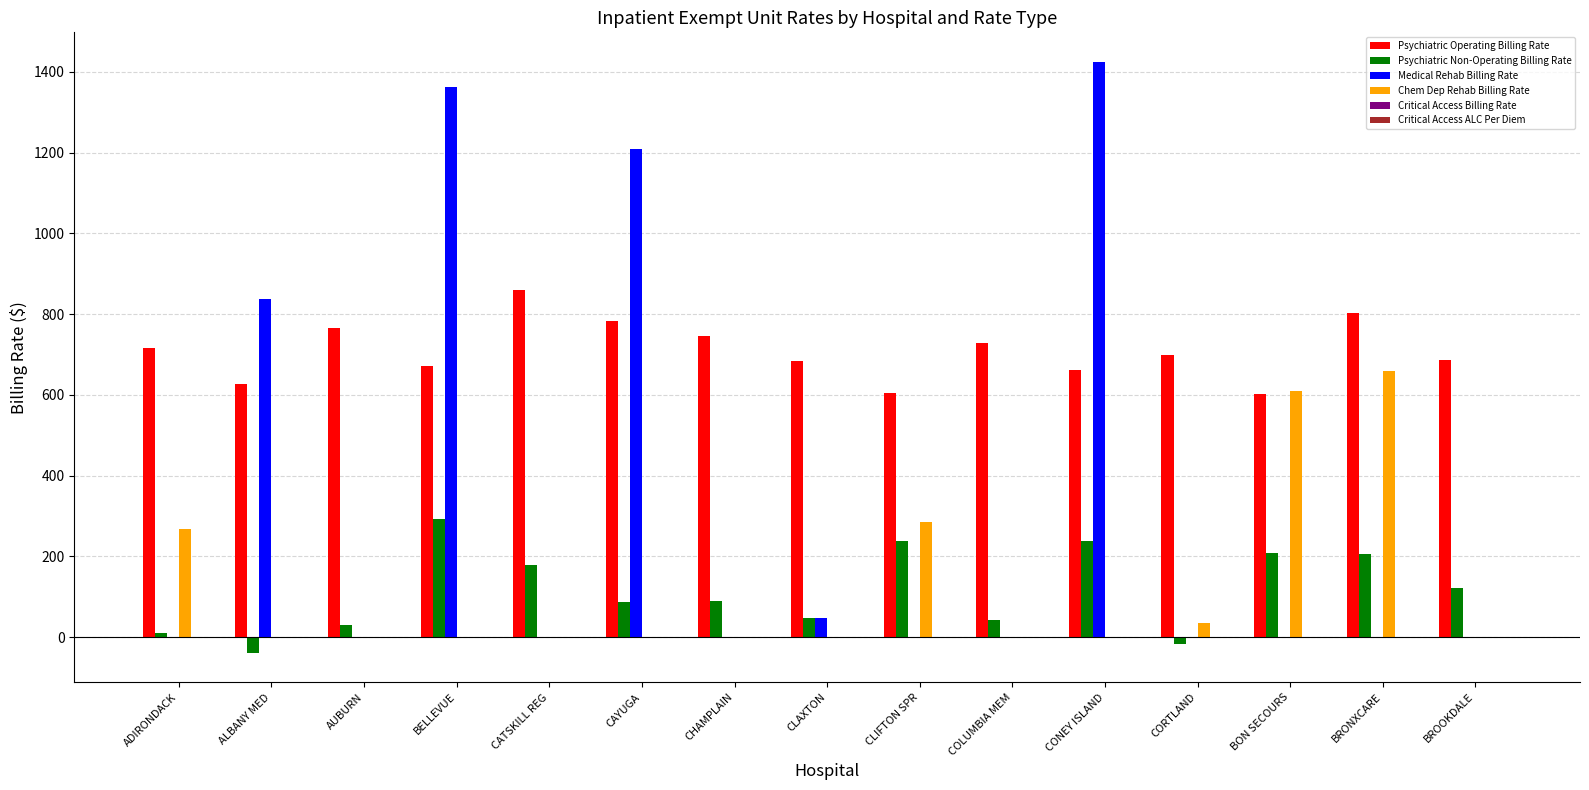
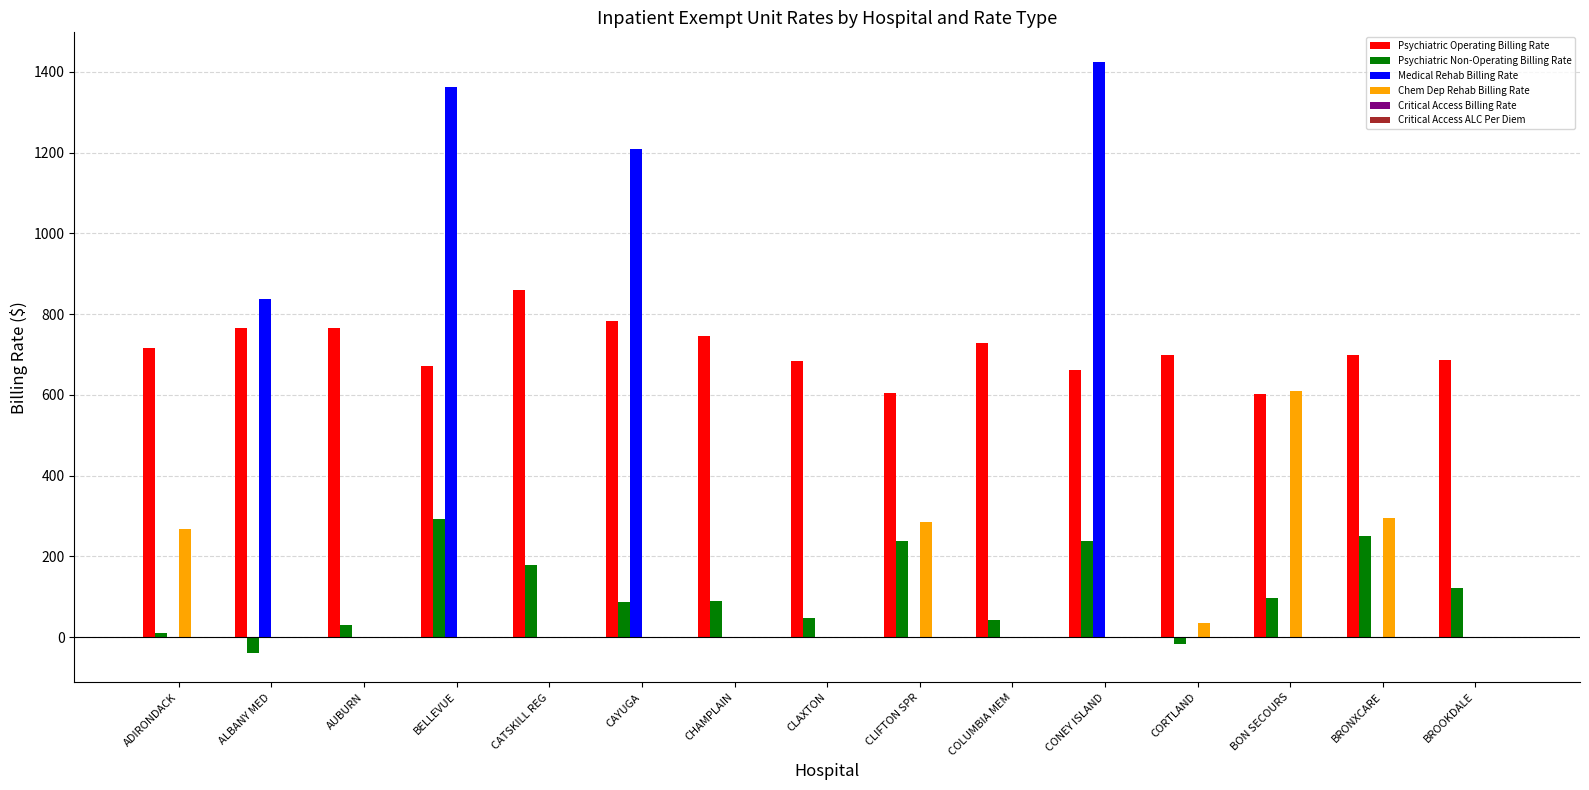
Psychiatric Operating Billing Rate, ALBANY MED: 630 -> 770
Medical Rehab Billing Rate, CLAXTON: 50 -> 0
Psychiatric Non-Operating Billing Rate, BON SECOURS: 210 -> 100
Psychiatric Operating Billing Rate, BRONXCARE: 800 -> 700
Psychiatric Non-Operating Billing Rate, BRONXCARE: 200 -> 250
Chem Dep Rehab Billing Rate, BRONXCARE: 660 -> 290
